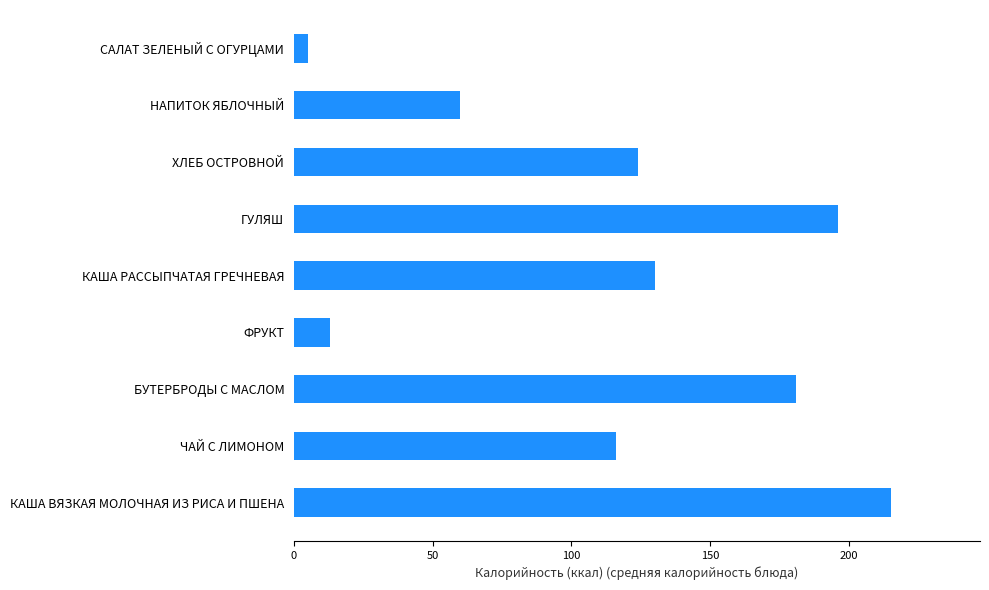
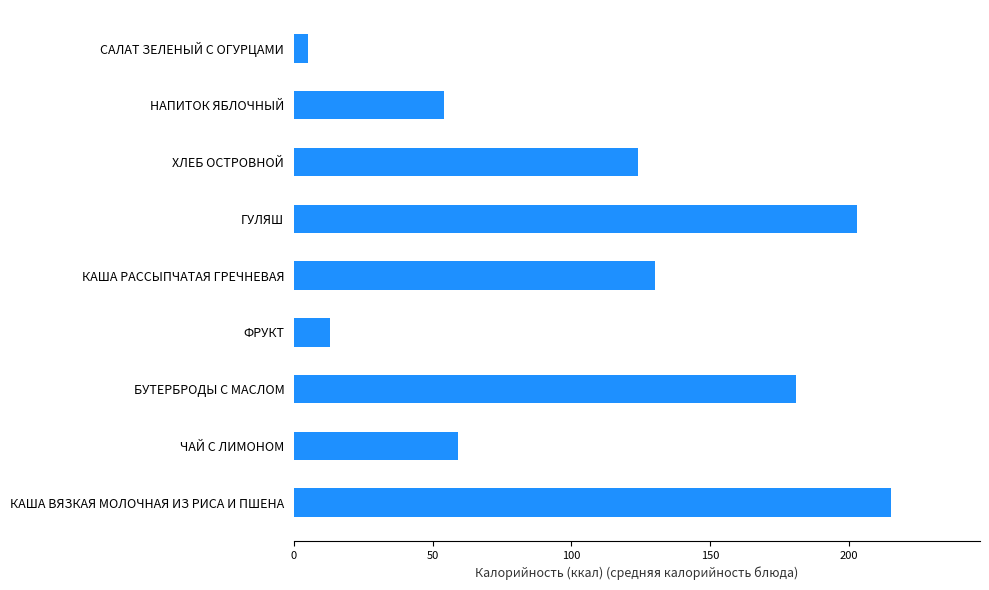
НАПИТОК ЯБЛОЧНЫЙ: 60 -> 54
ГУЛЯШ: 196 -> 203
ЧАЙ С ЛИМОНОМ: 116 -> 59
